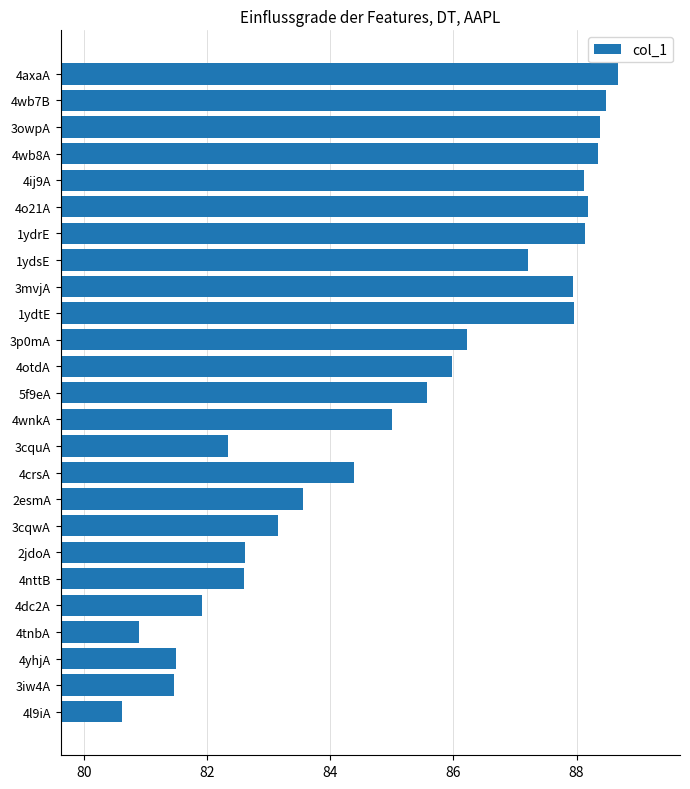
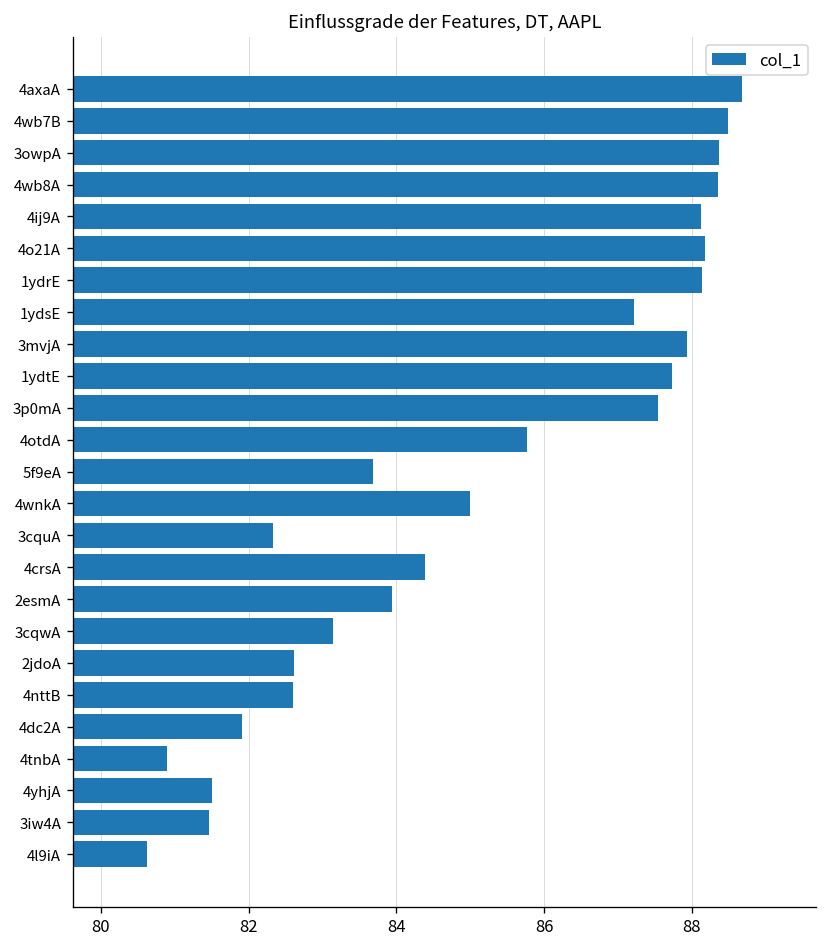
1ydtE: 88.0 -> 87.7
3p0mA: 86.2 -> 87.5
4otdA: 86.0 -> 85.8
5f9eA: 85.6 -> 83.7
2esmA: 83.6 -> 83.9
